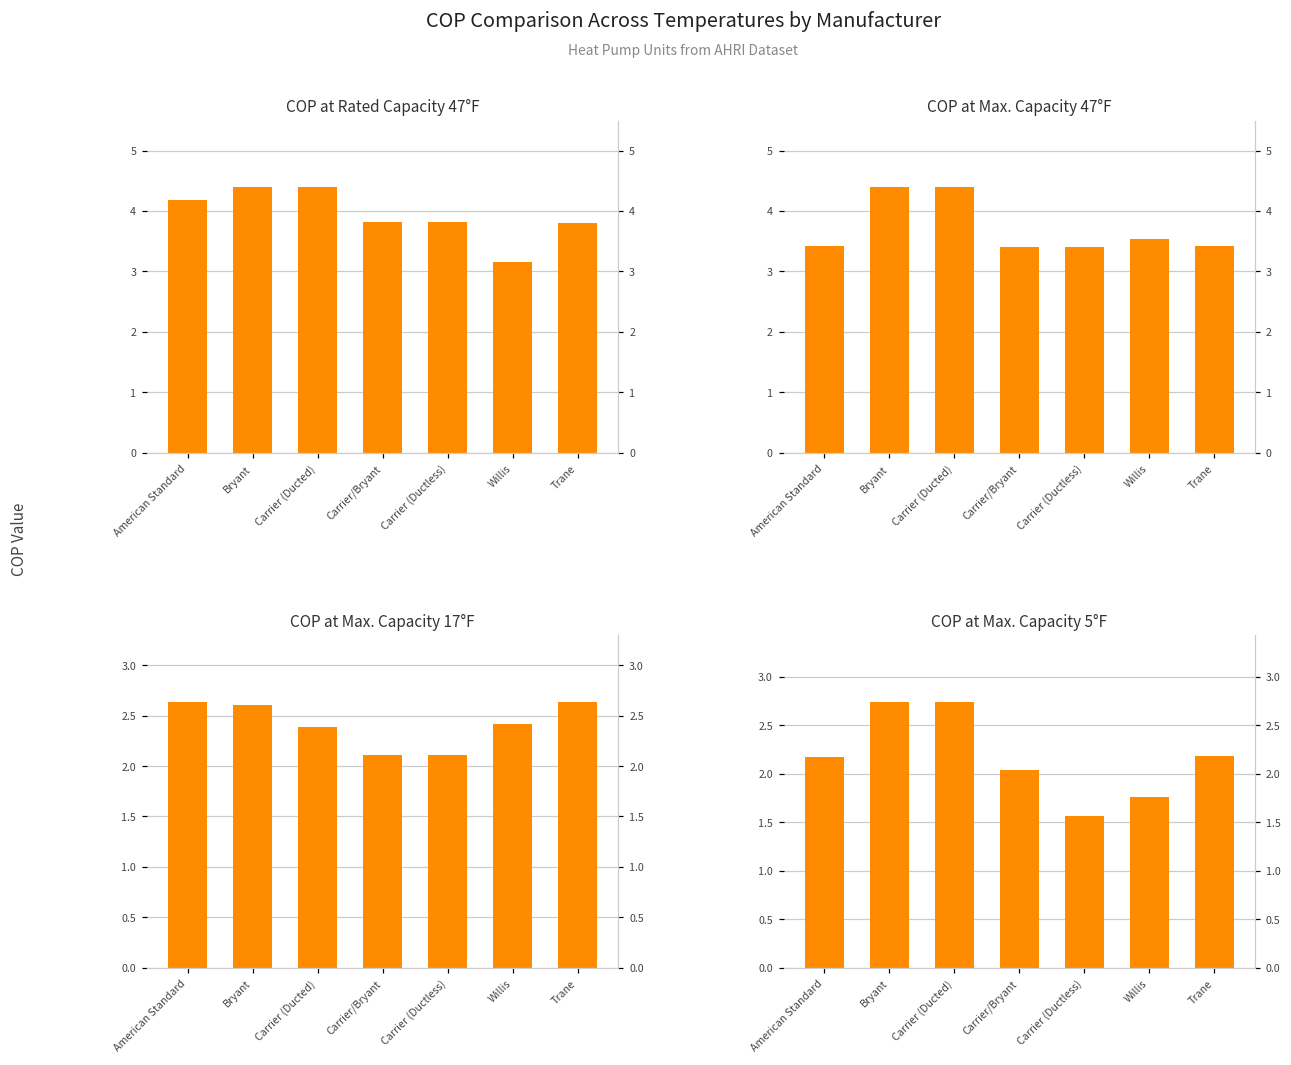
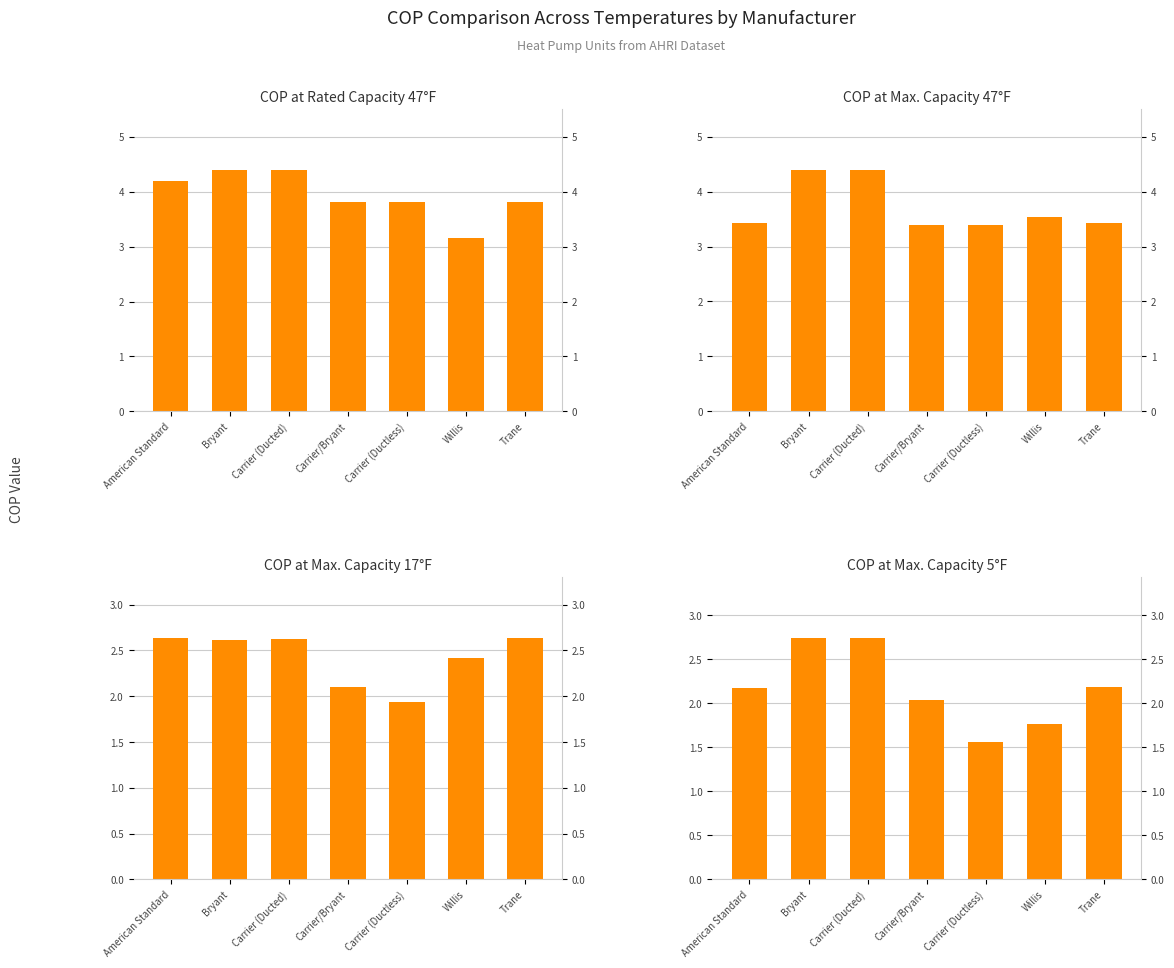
COP at Max. Capacity 17°F, Carrier (Ducted): 2.4 -> 2.6
COP at Max. Capacity 17°F, Carrier (Ductless): 2.1 -> 1.9
